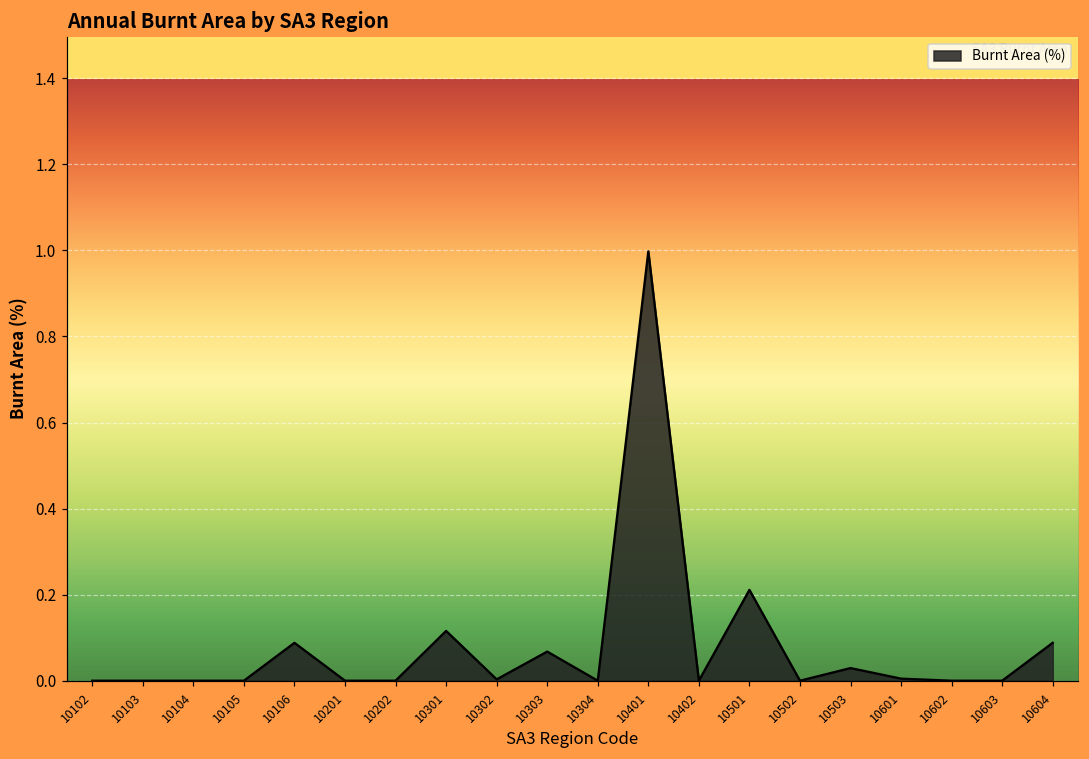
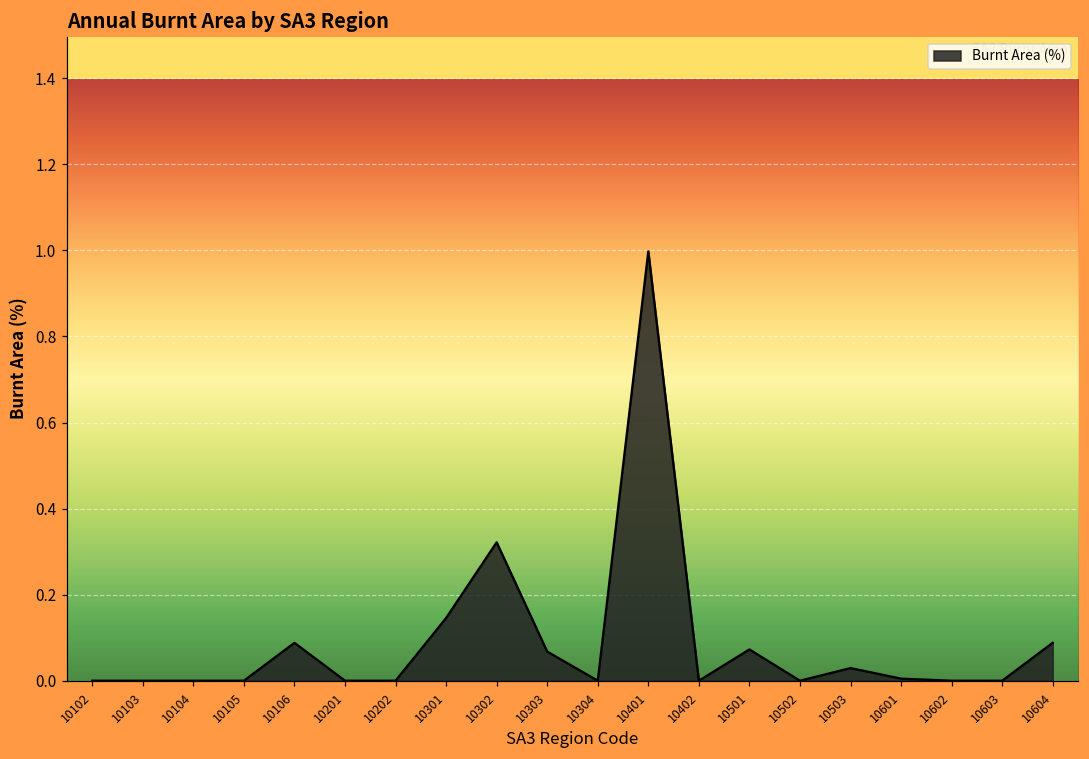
10301: 0.12 -> 0.15
10302: 0.00 -> 0.32
10501: 0.21 -> 0.07
